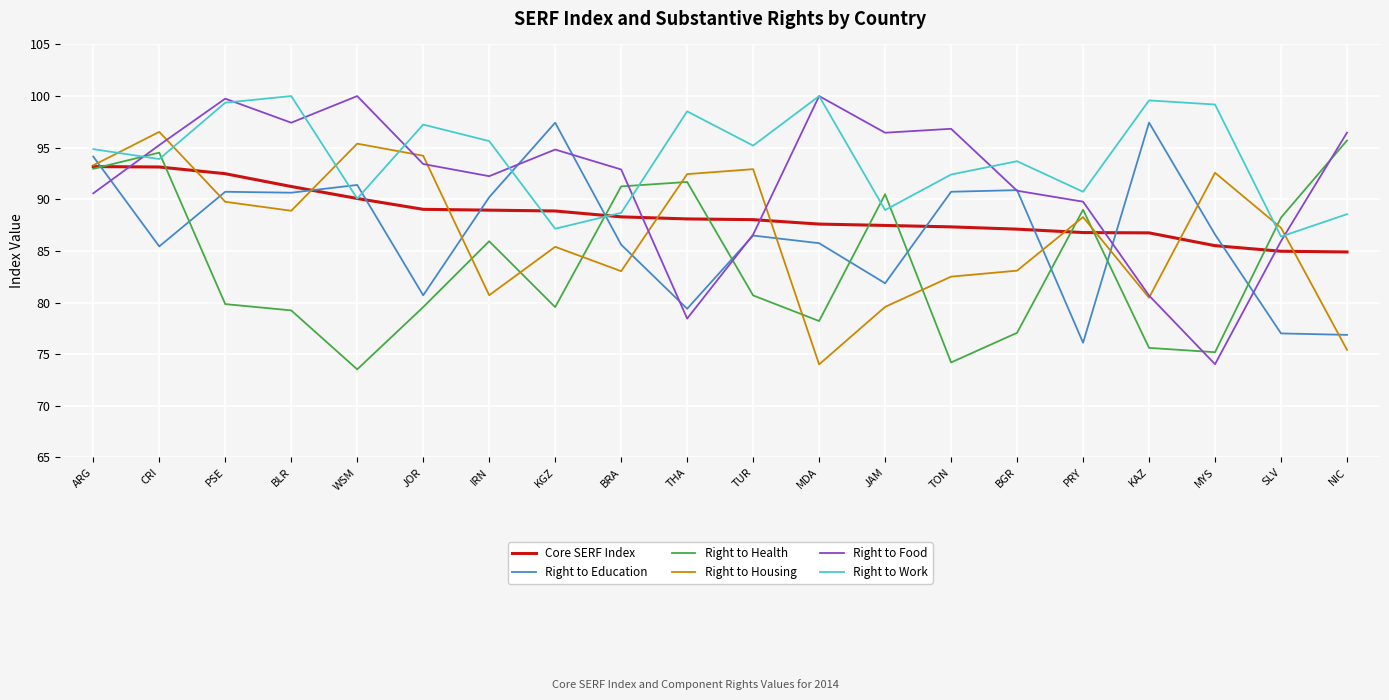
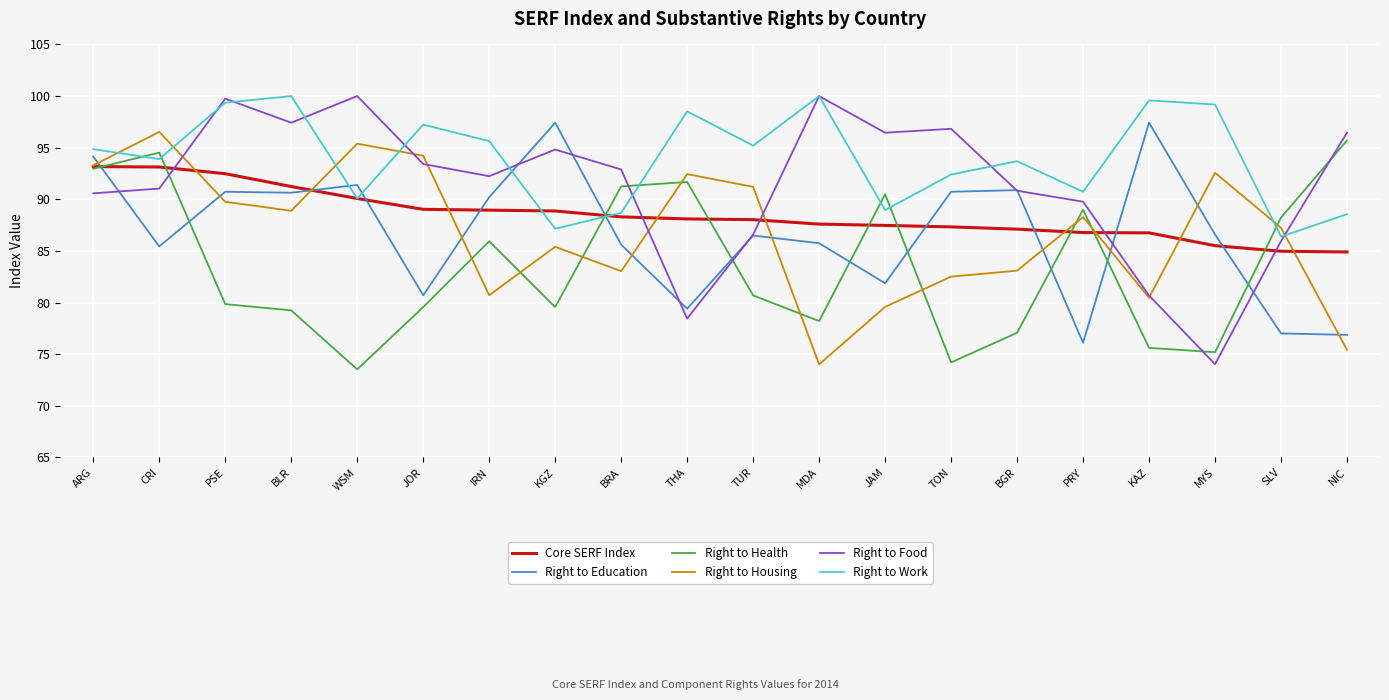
Right to Food, CRI: 95.3 -> 91.0
Right to Housing, TUR: 92.9 -> 91.2
